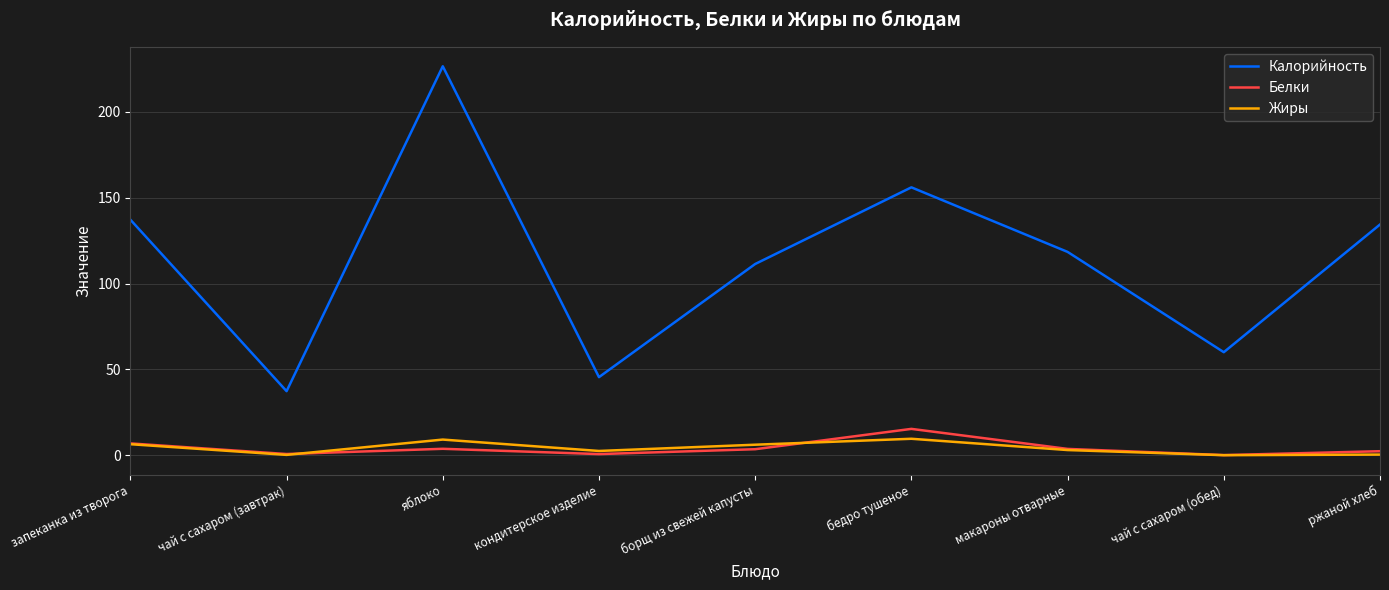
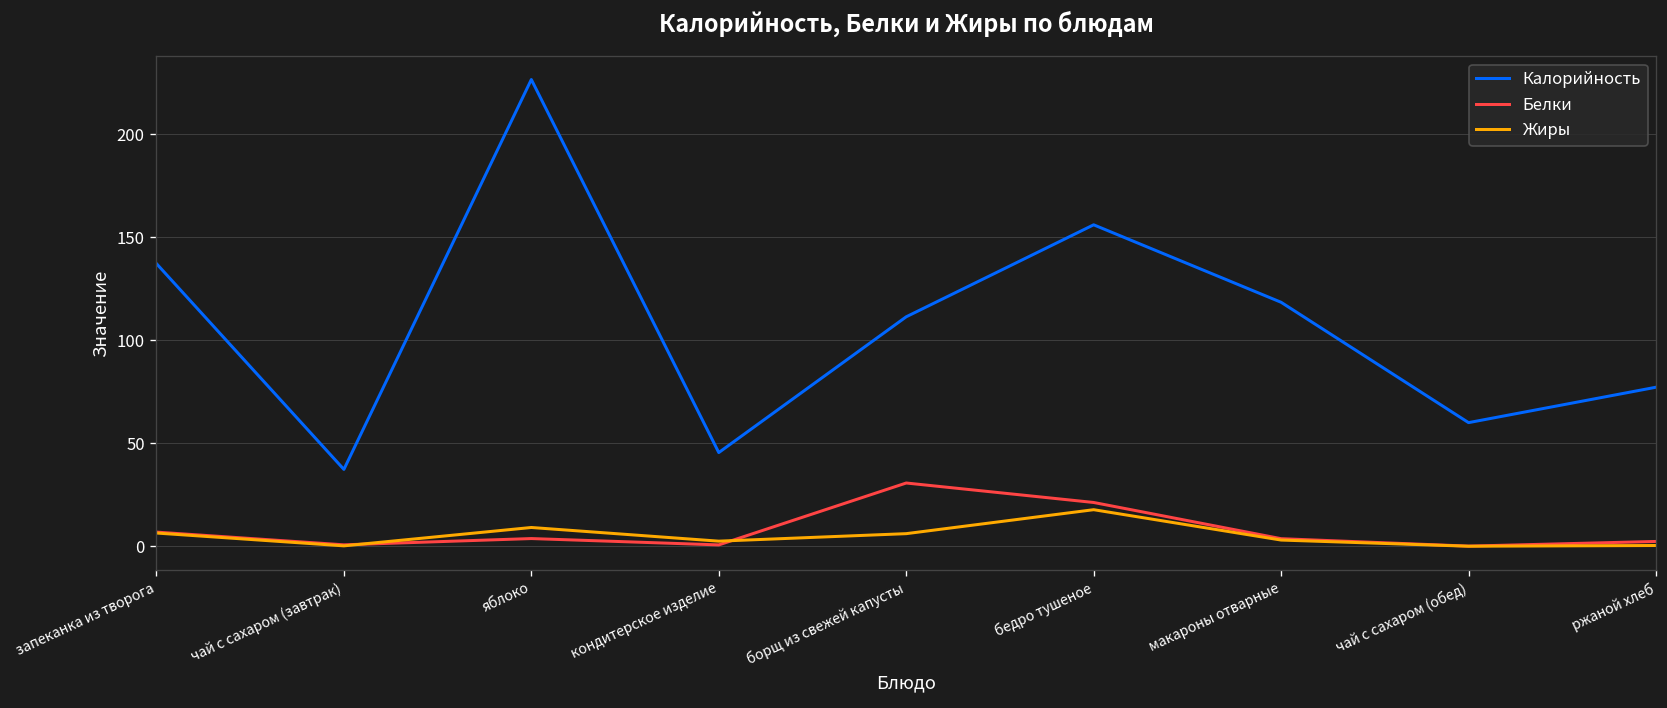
Белки, борщ из свежей капусты: 4 -> 31
Белки, бедро тушеное: 15 -> 21
Жиры, бедро тушеное: 10 -> 18
Калорийность, ржаной хлеб: 134 -> 77
